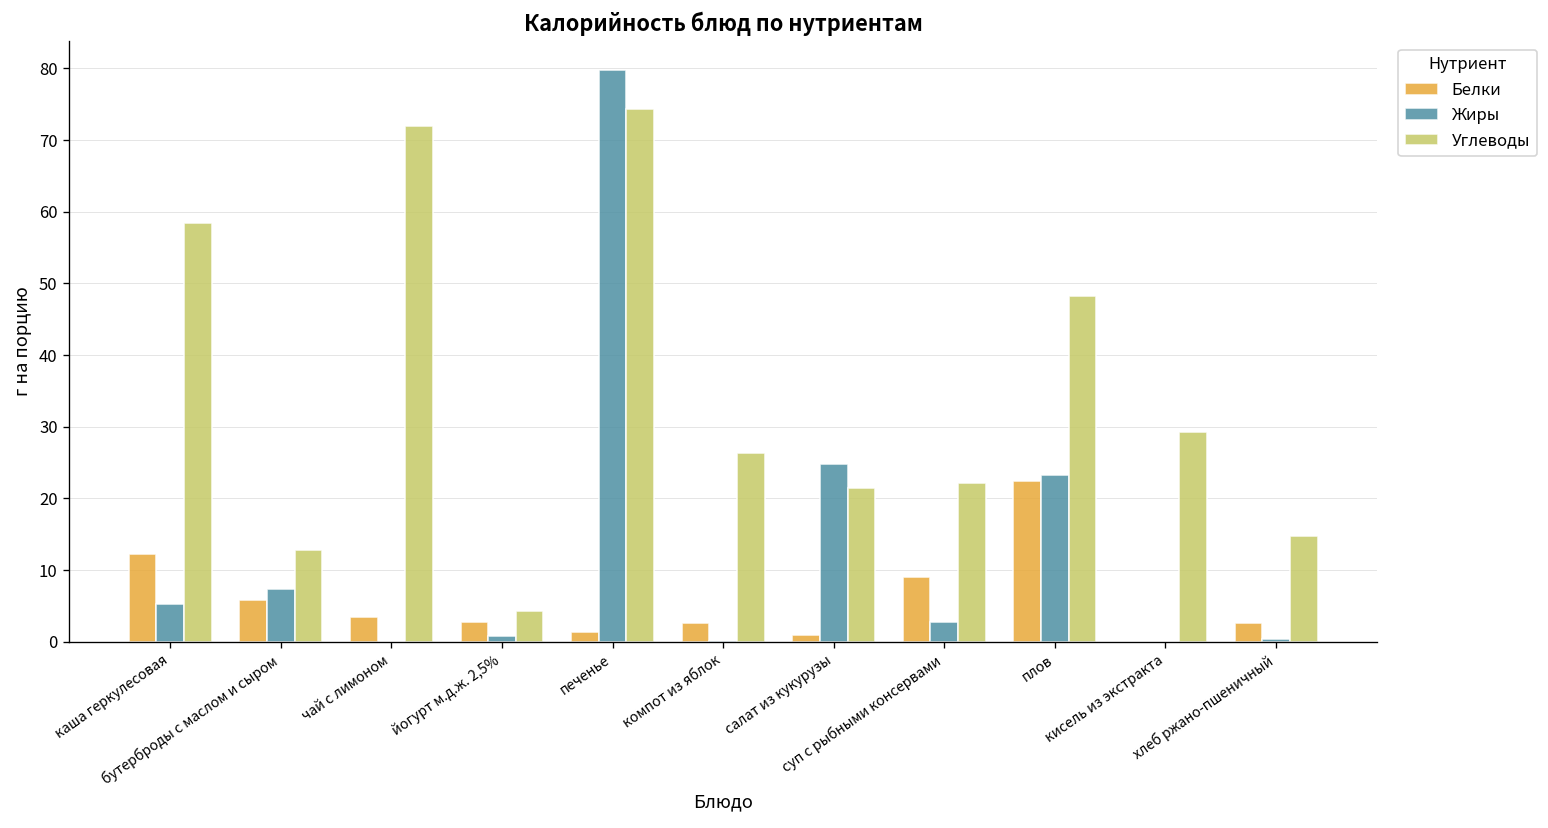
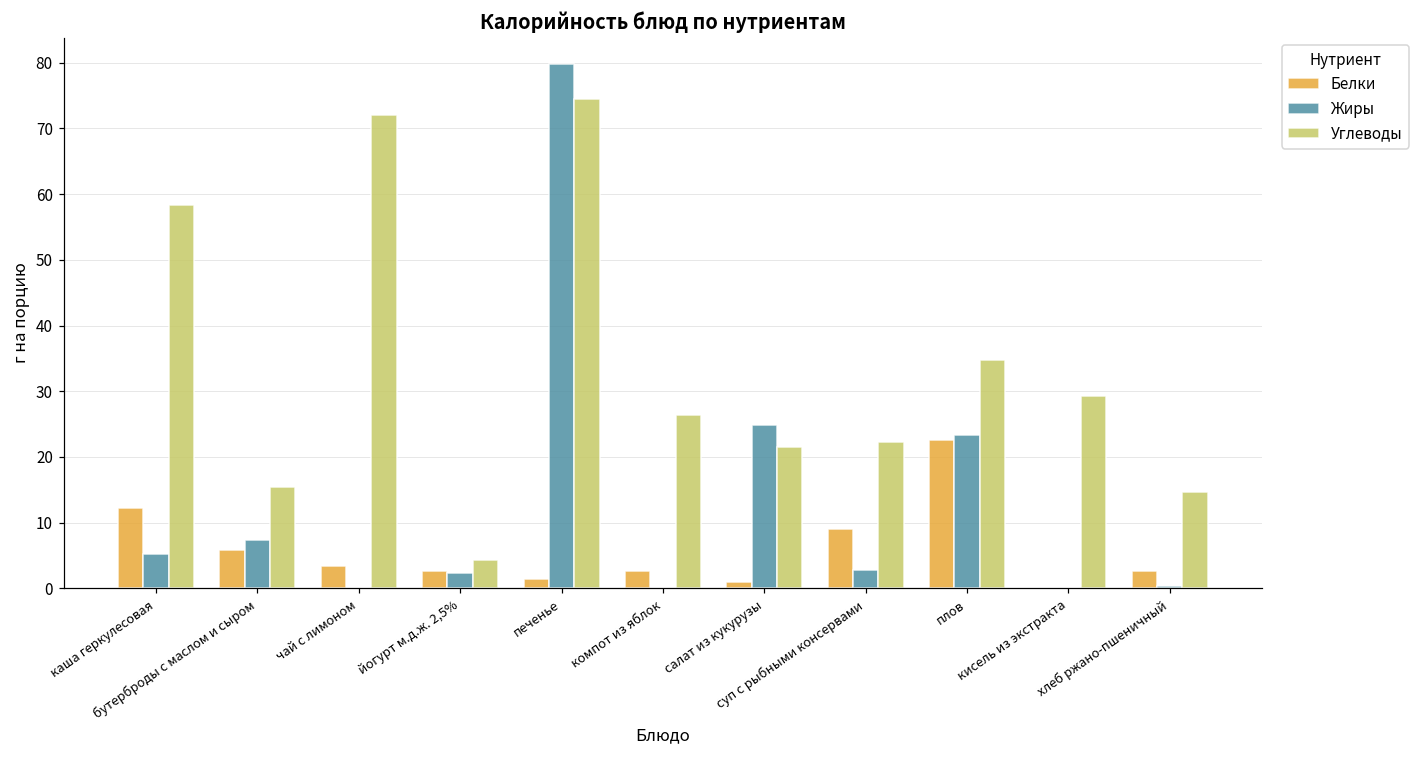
Углеводы, бутерброды с маслом и сыром: 13 -> 15
Жиры, йогурт м.д.ж. 2,5%: 1 -> 2
Углеводы, плов: 48 -> 35
